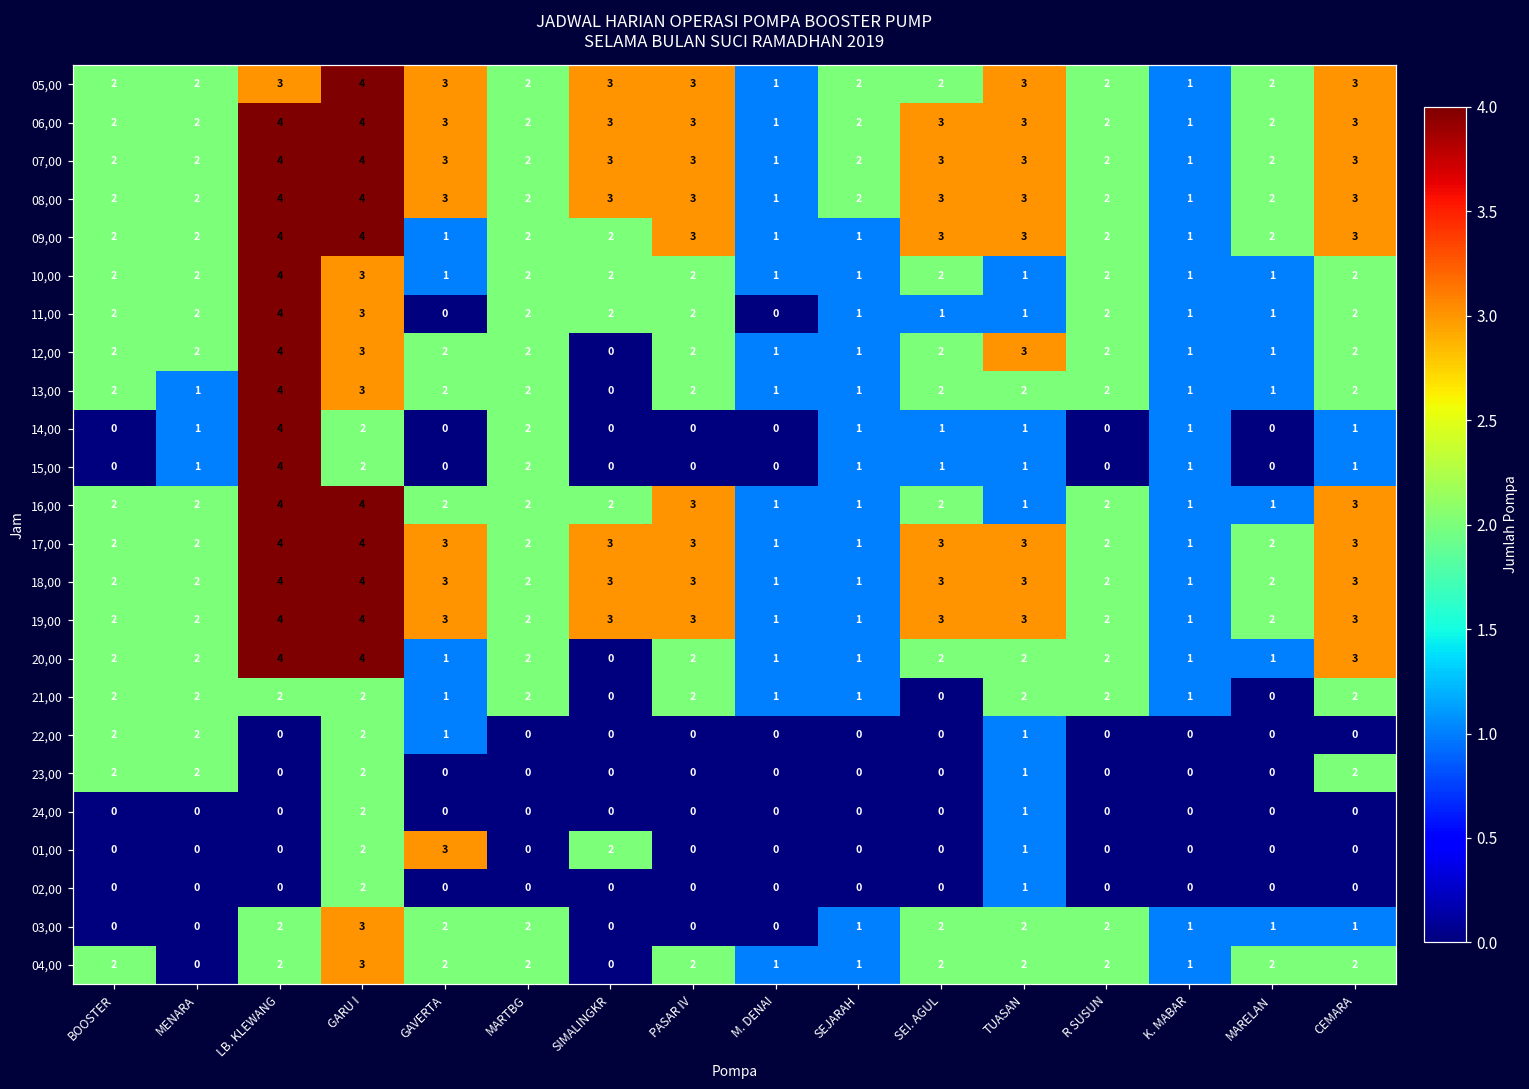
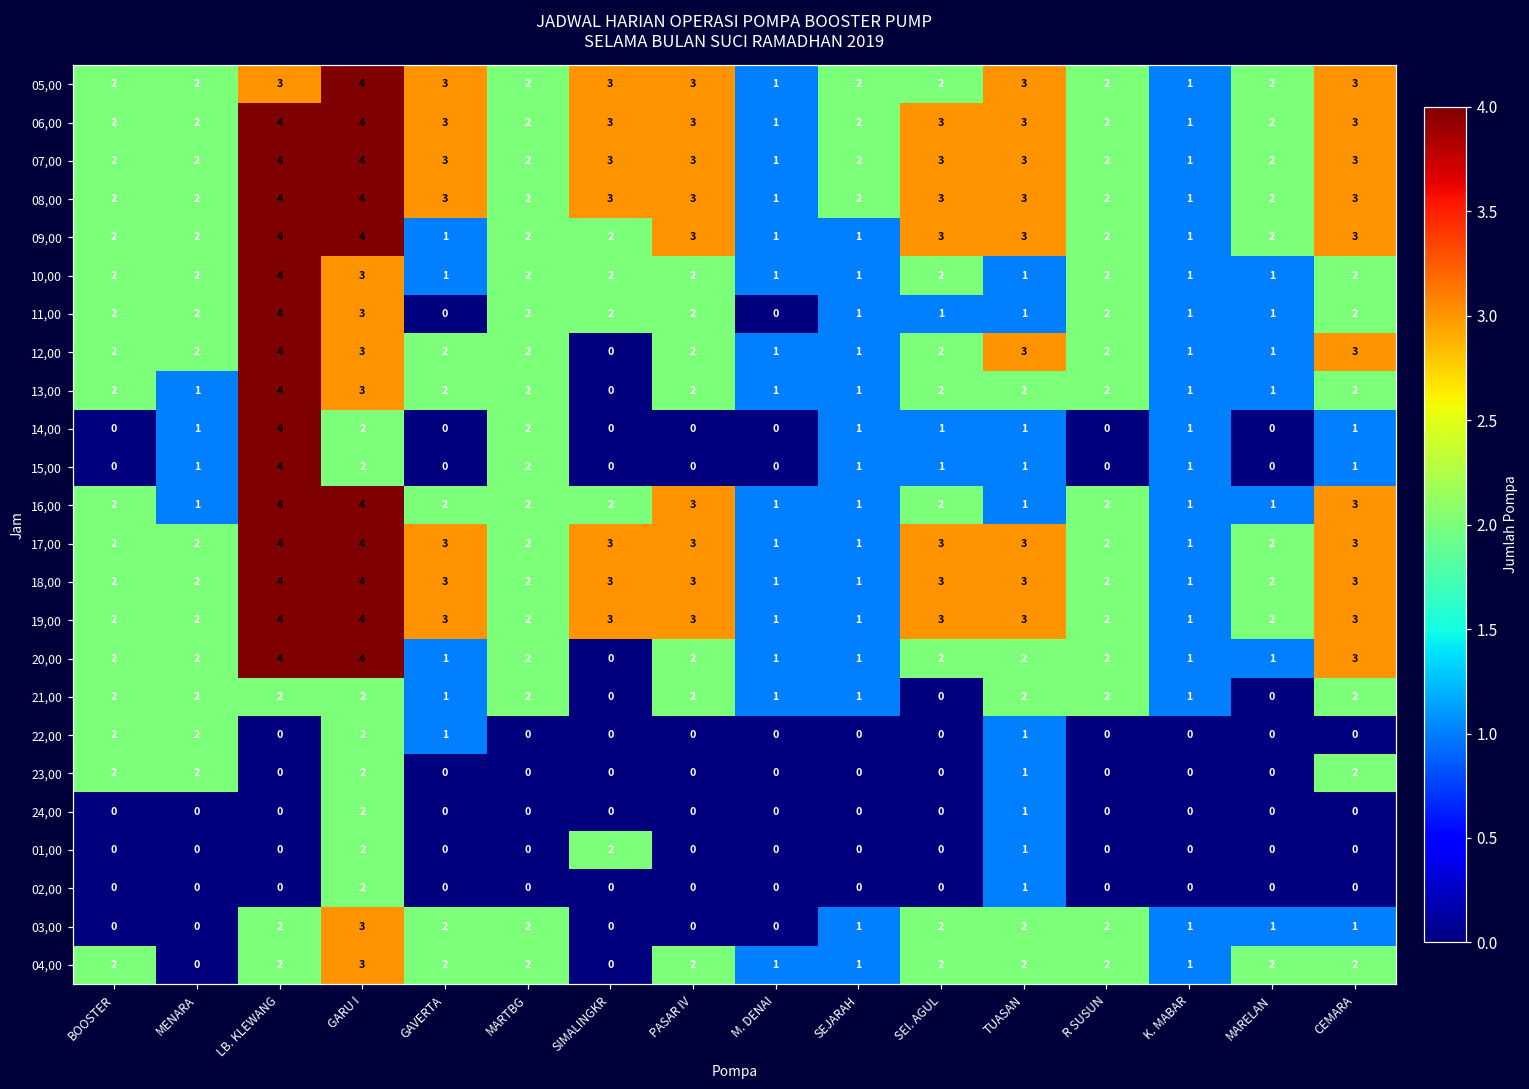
12,00, CEMARA: 2 -> 3
16,00, MENARA: 2 -> 1
01,00, GAVERTA: 3 -> 0
